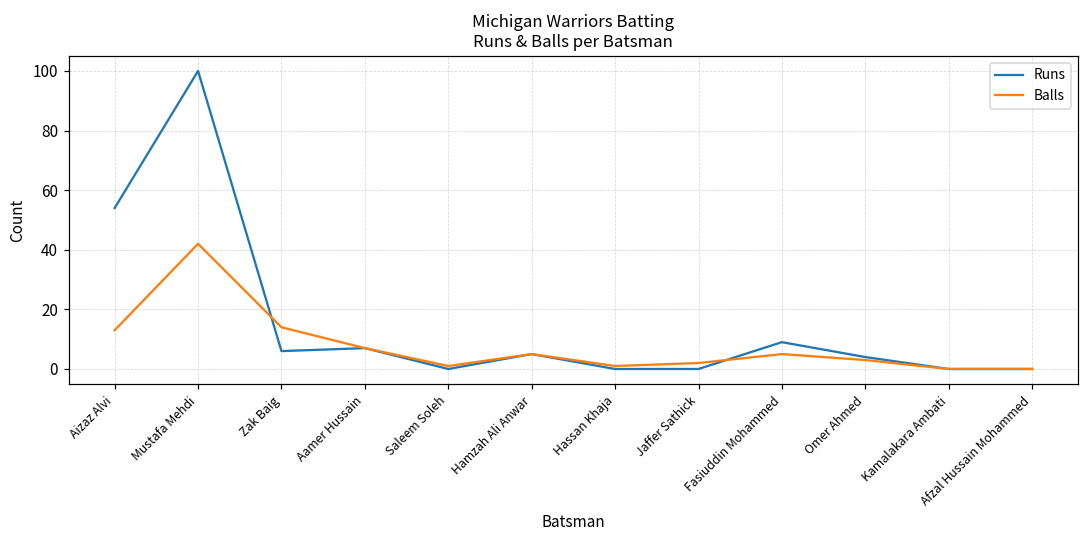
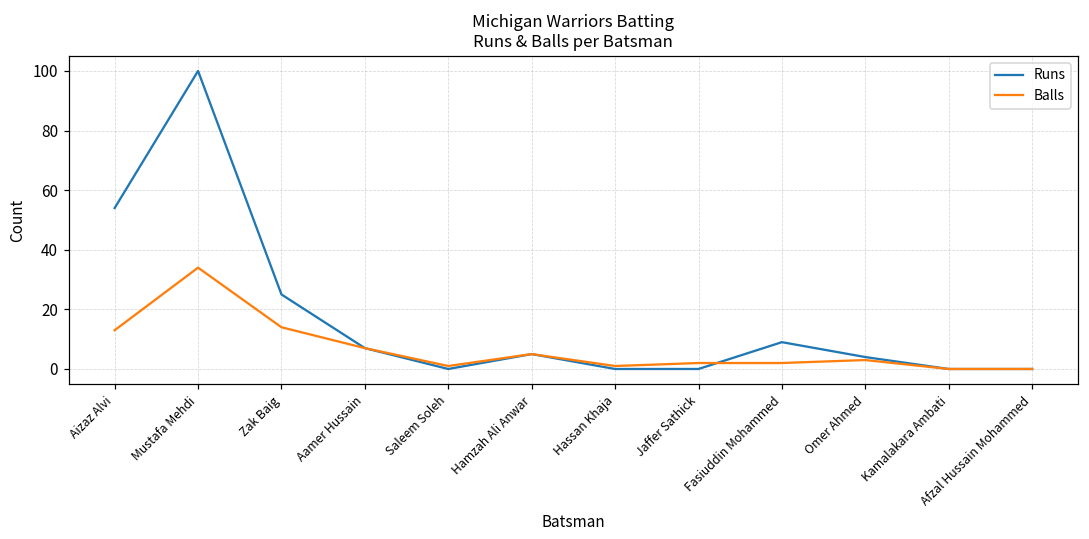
Balls, Mustafa Mehdi: 42 -> 34
Runs, Zak Baig: 6 -> 25
Balls, Fasiuddin Mohammed: 5 -> 2
